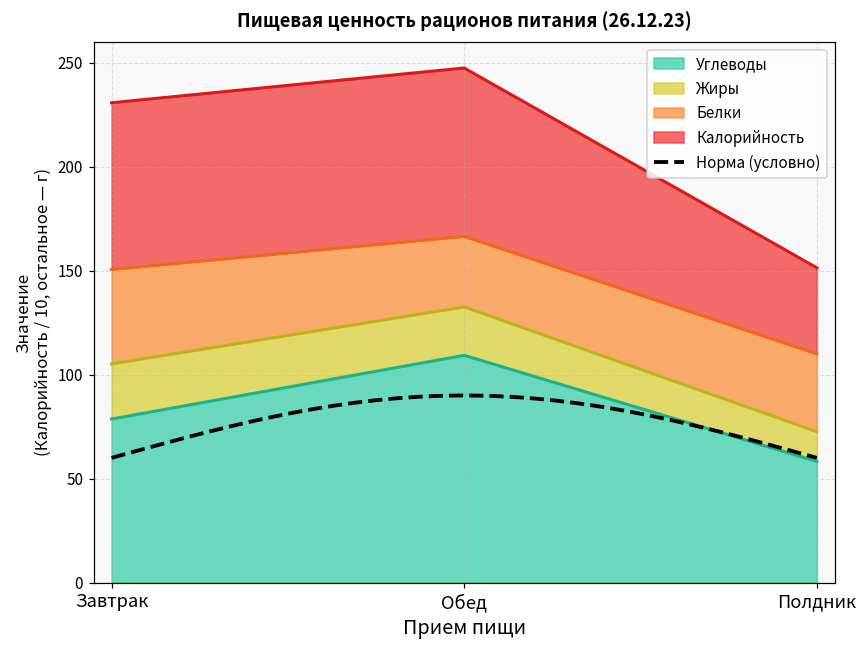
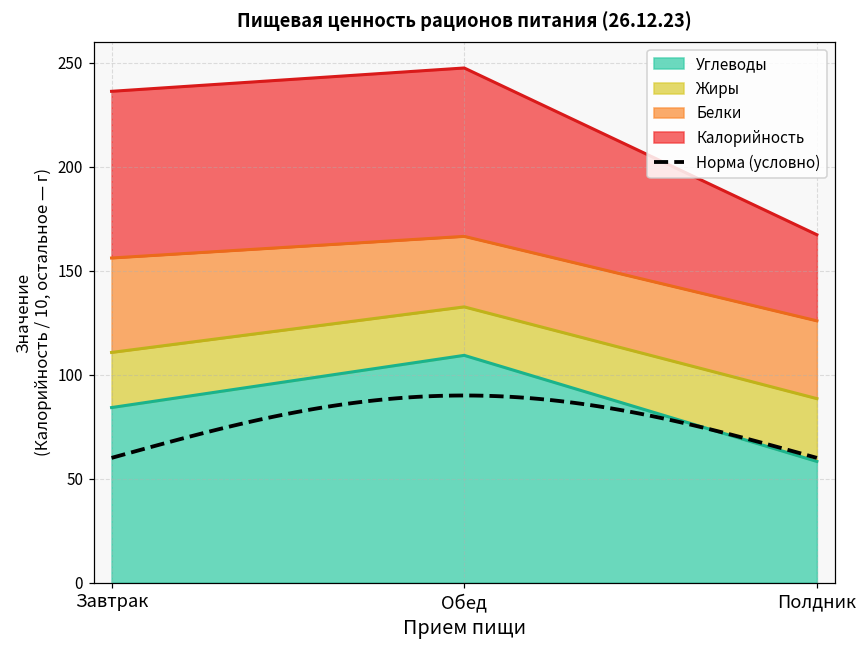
Углеводы, Завтрак: 79 -> 84
Жиры, Полдник: 14 -> 30
